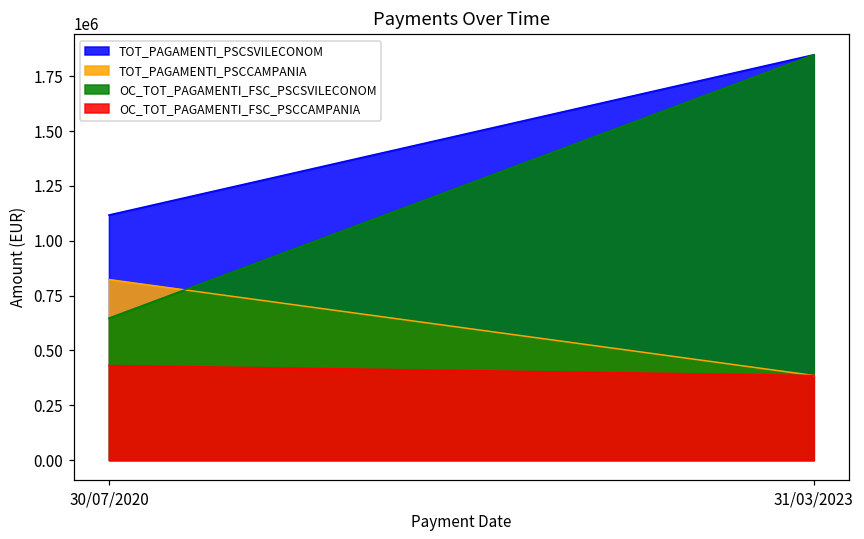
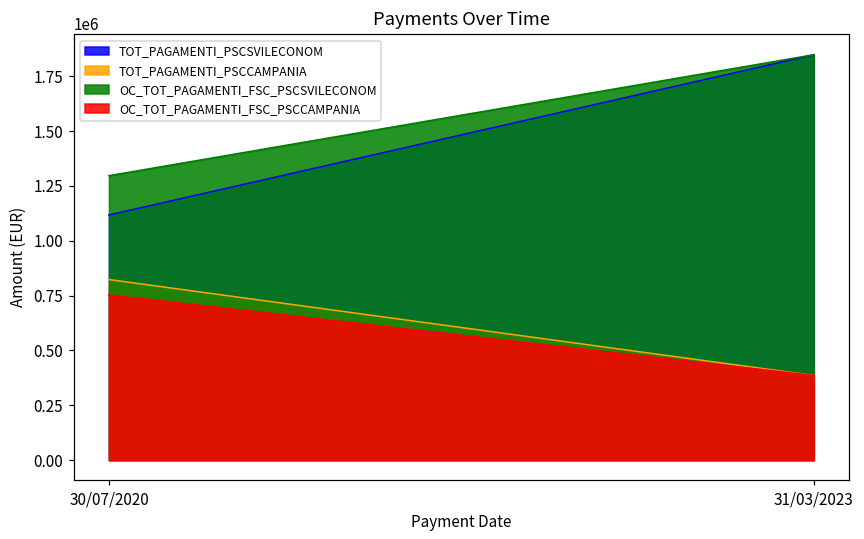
OC_TOT_PAGAMENTI_FSC_PSCSVILECONOM, 30/07/2020: 650000 -> 1300000
OC_TOT_PAGAMENTI_FSC_PSCCAMPANIA, 30/07/2020: 430000 -> 750000
